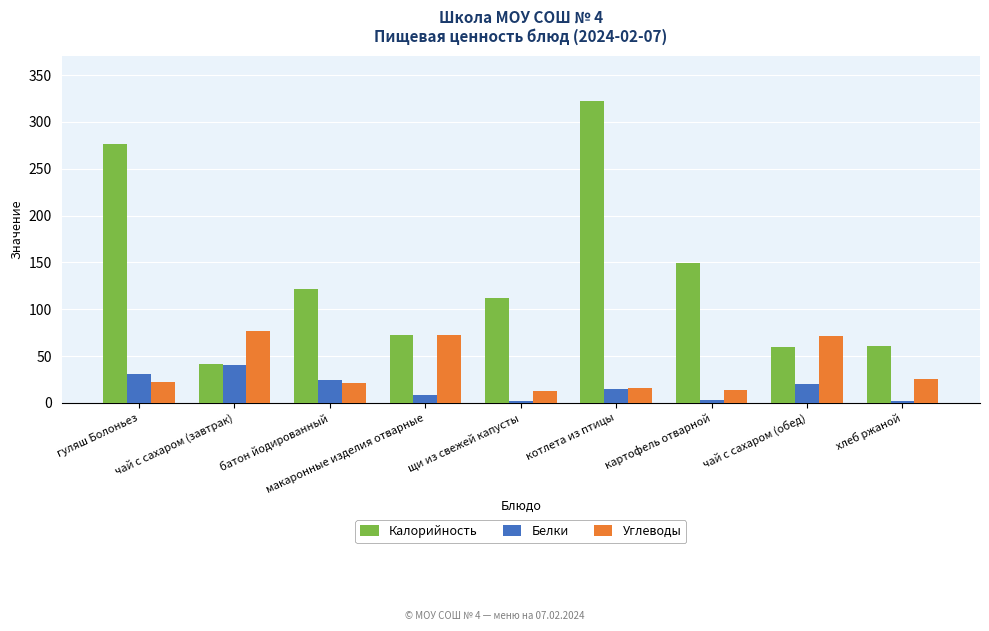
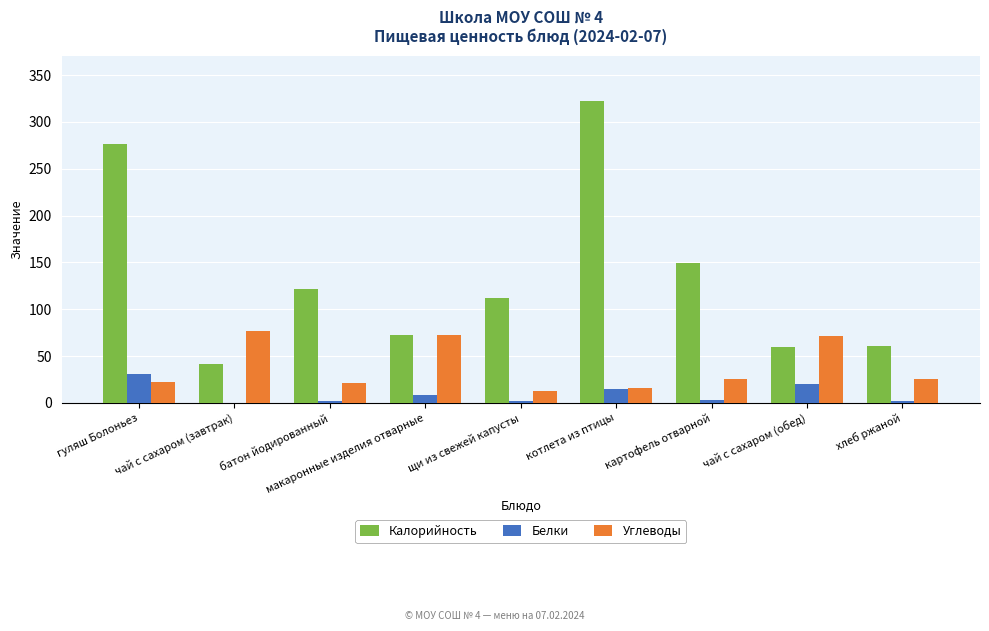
Белки, чай с сахаром (завтрак): 40 -> 0
Белки, батон йодированный: 20 -> 0
Углеводы, картофель отварной: 10 -> 30
